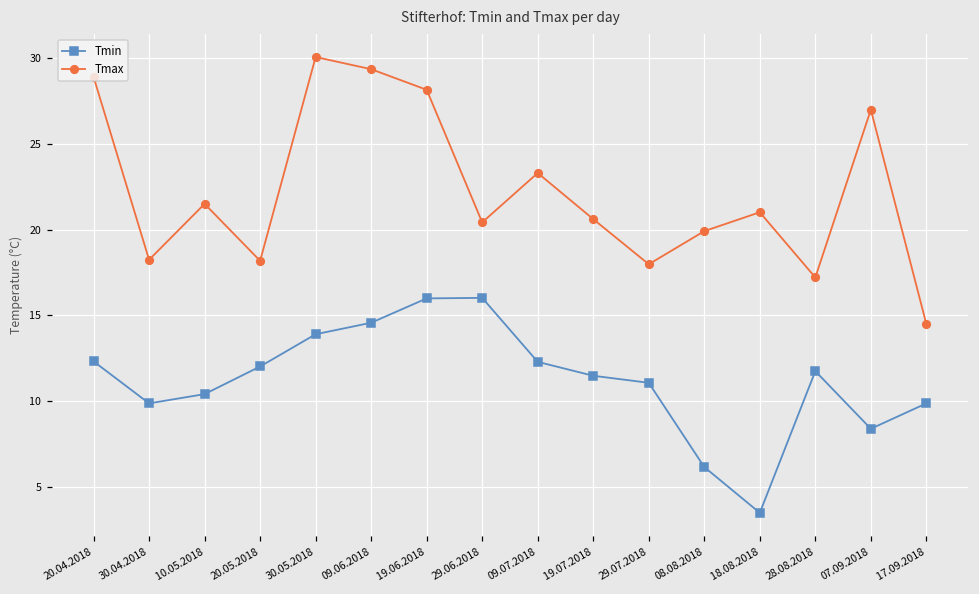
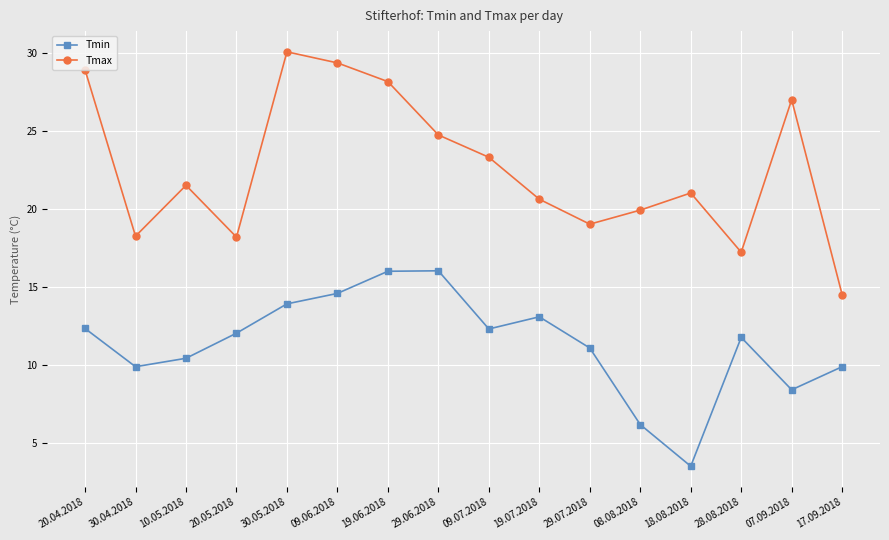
Tmax, 29.06.2018: 20.4 -> 24.7
Tmin, 19.07.2018: 11.5 -> 13.1
Tmax, 29.07.2018: 18.0 -> 19.0
